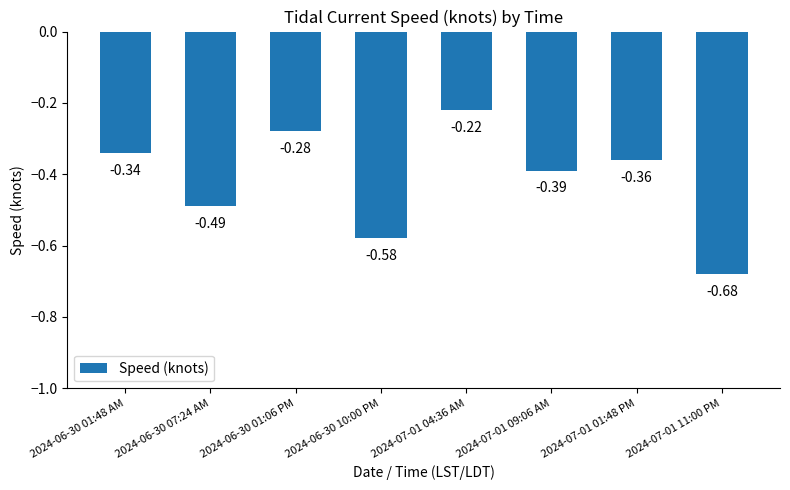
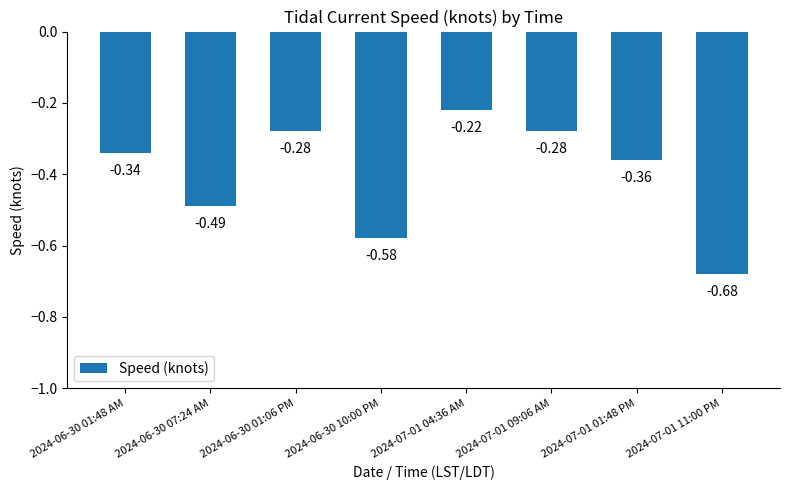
2024-07-01 09:06 AM: -0.39 -> -0.28
